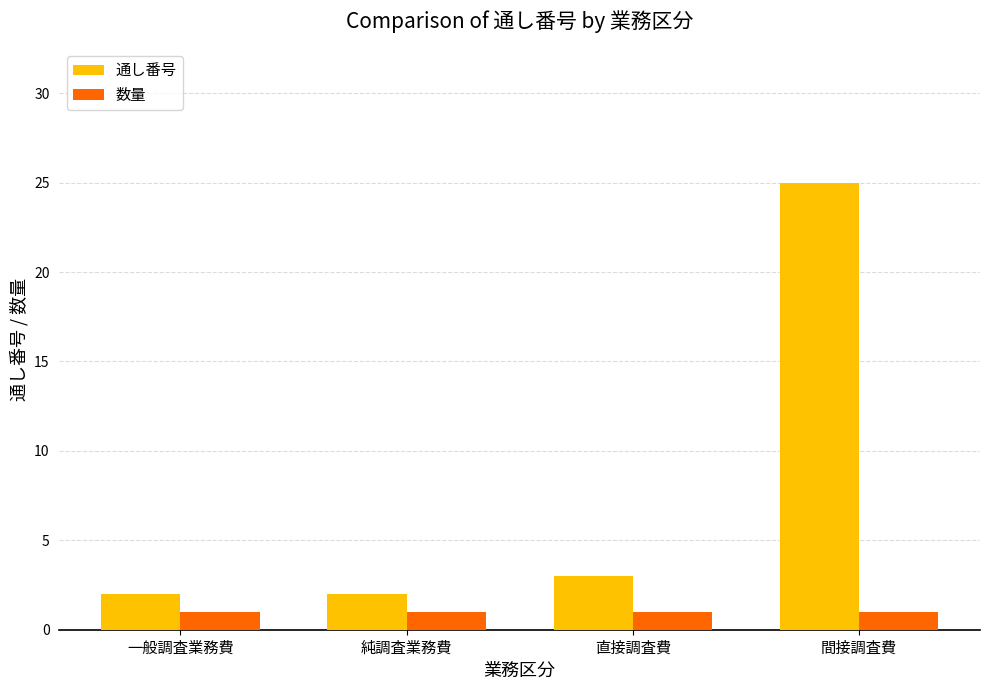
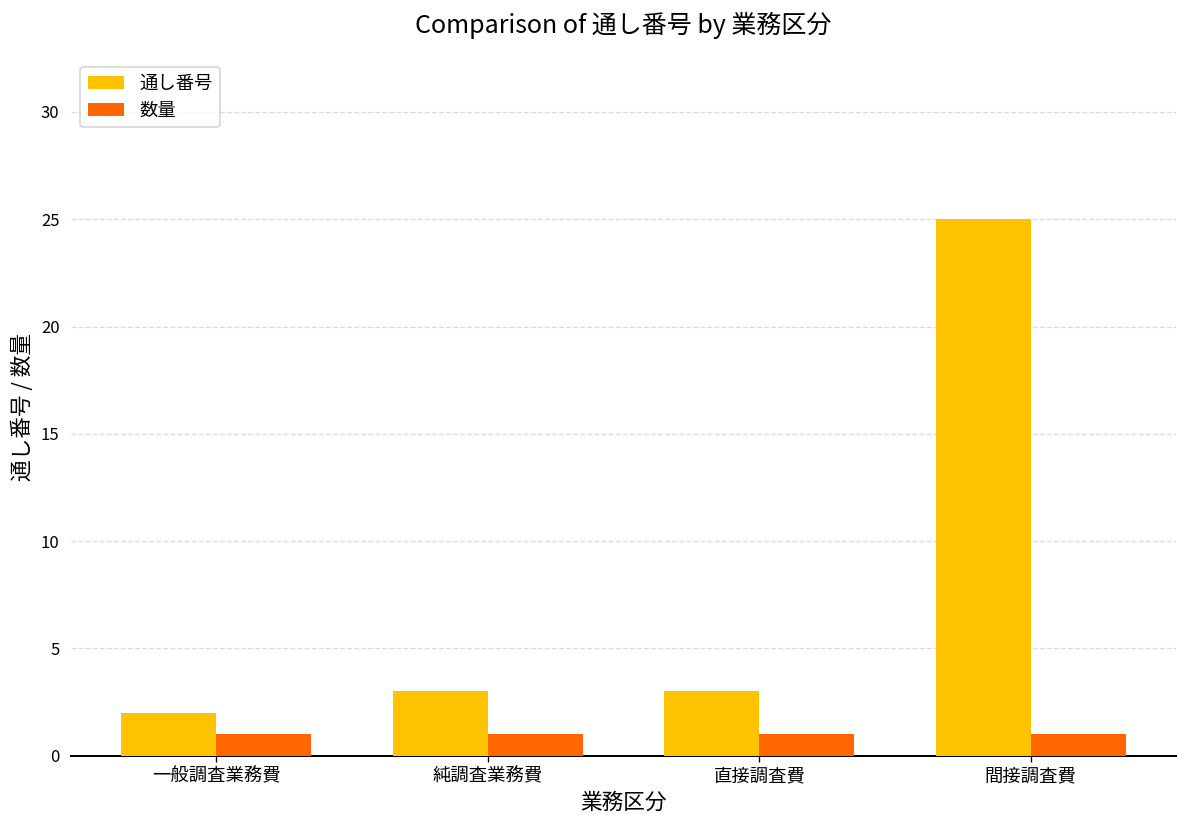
通し番号, 純調査業務費: 2 -> 3
